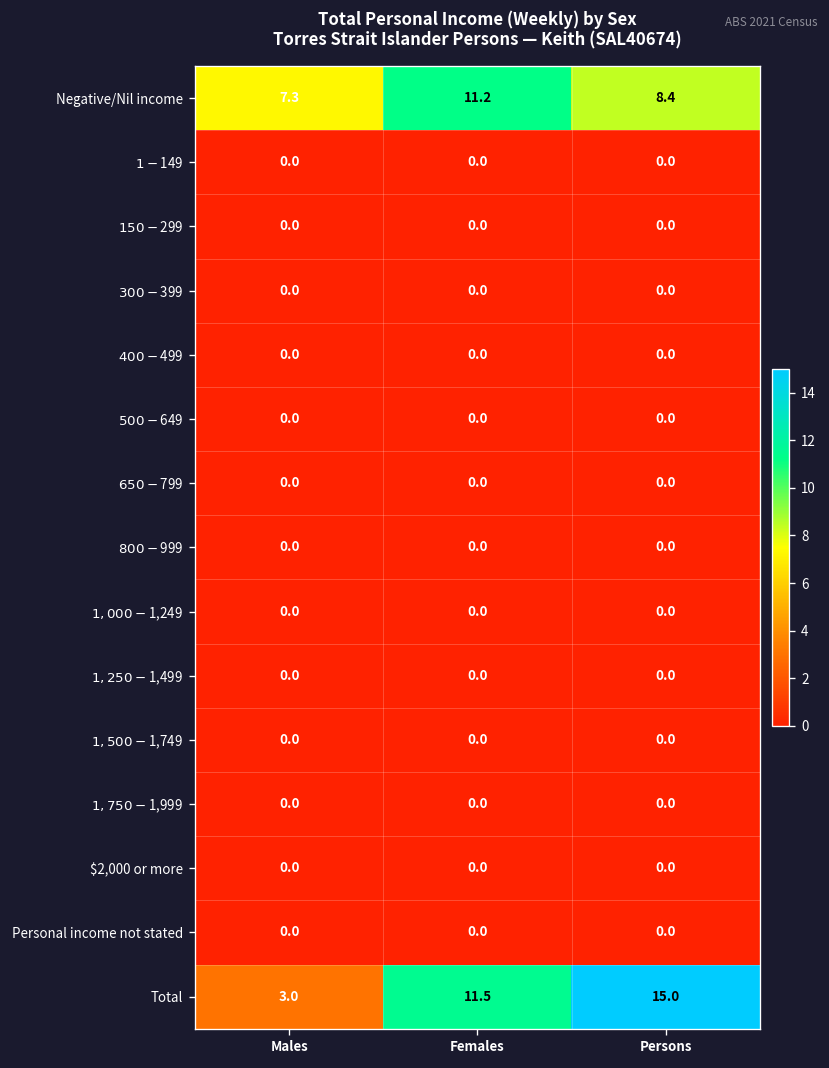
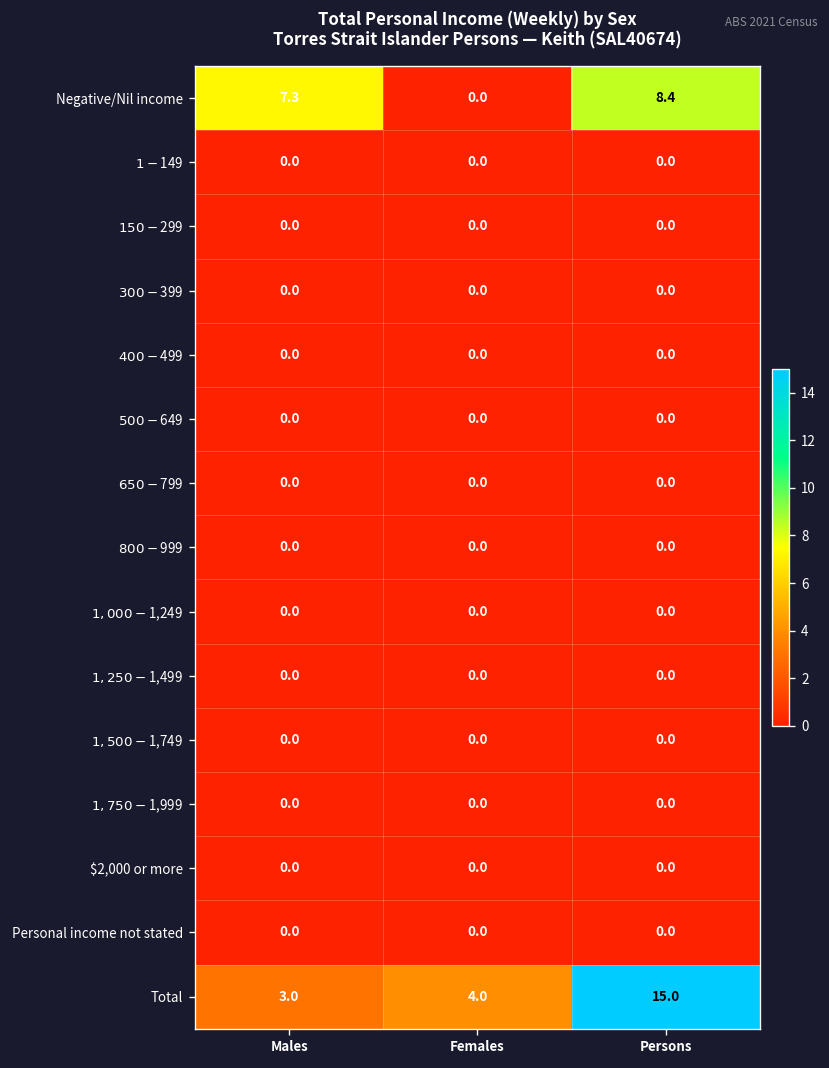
Negative/Nil income, Females: 11.2 -> 0.0
Total, Females: 11.5 -> 4.0
